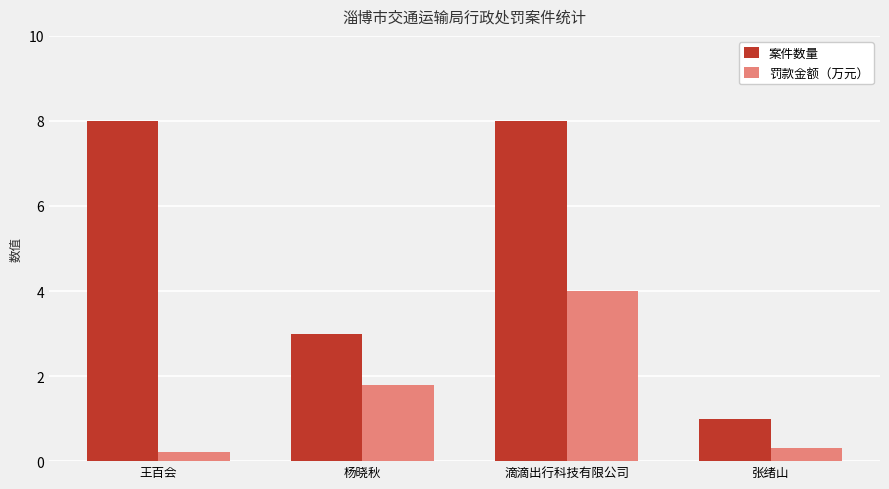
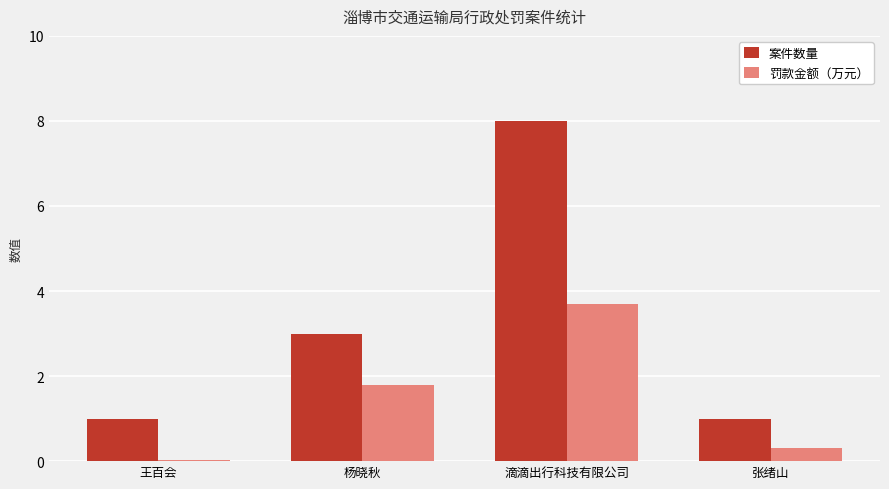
案件数量, 王百会: 8 -> 1
罚款金额（万元）, 王百会: 0.2 -> 0.0
罚款金额（万元）, 滴滴出行科技有限公司: 4.0 -> 3.7
